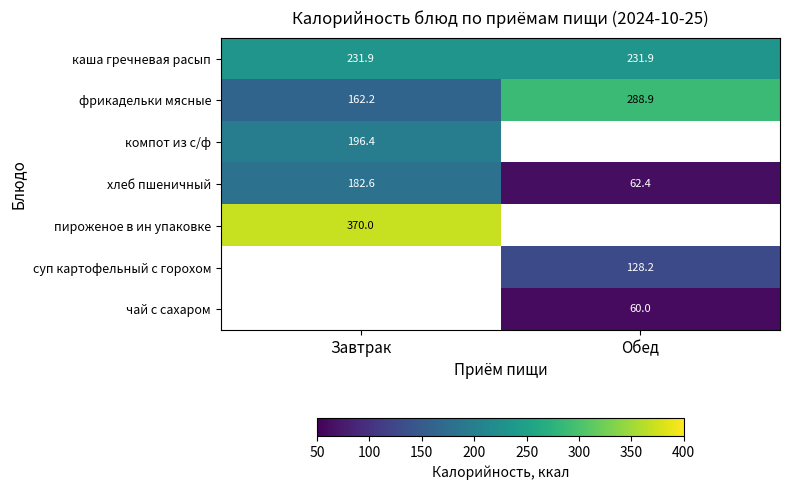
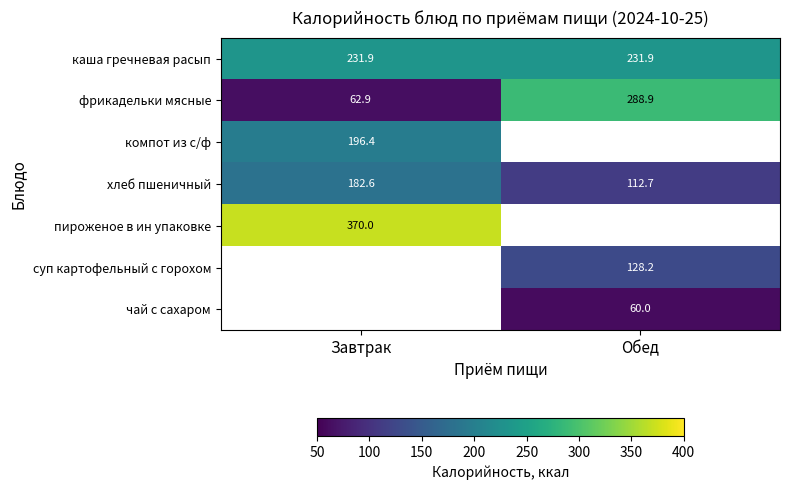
фрикадельки мясные, Завтрак: 162.2 -> 62.9
хлеб пшеничный, Обед: 62.4 -> 112.7
